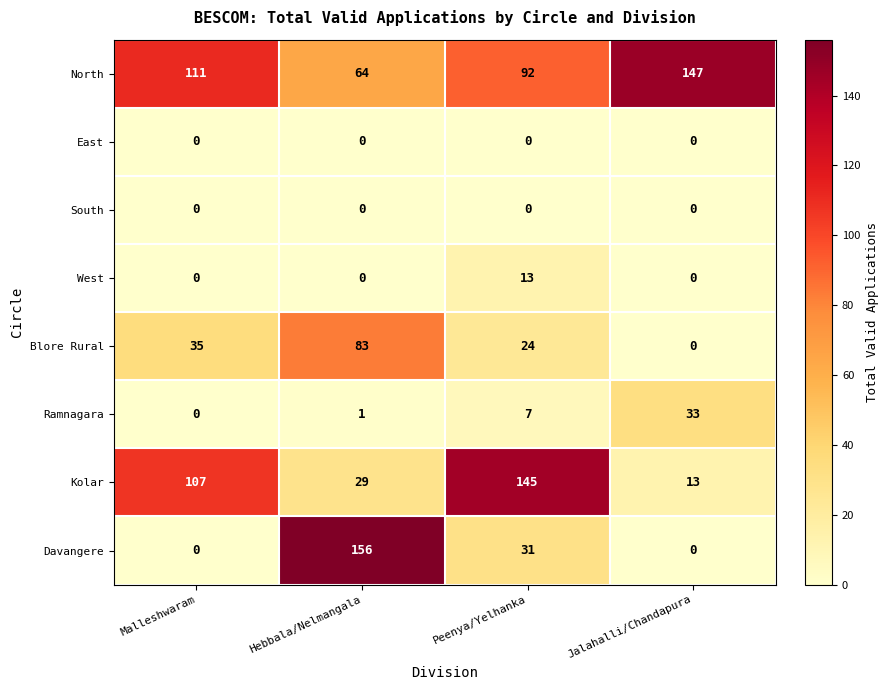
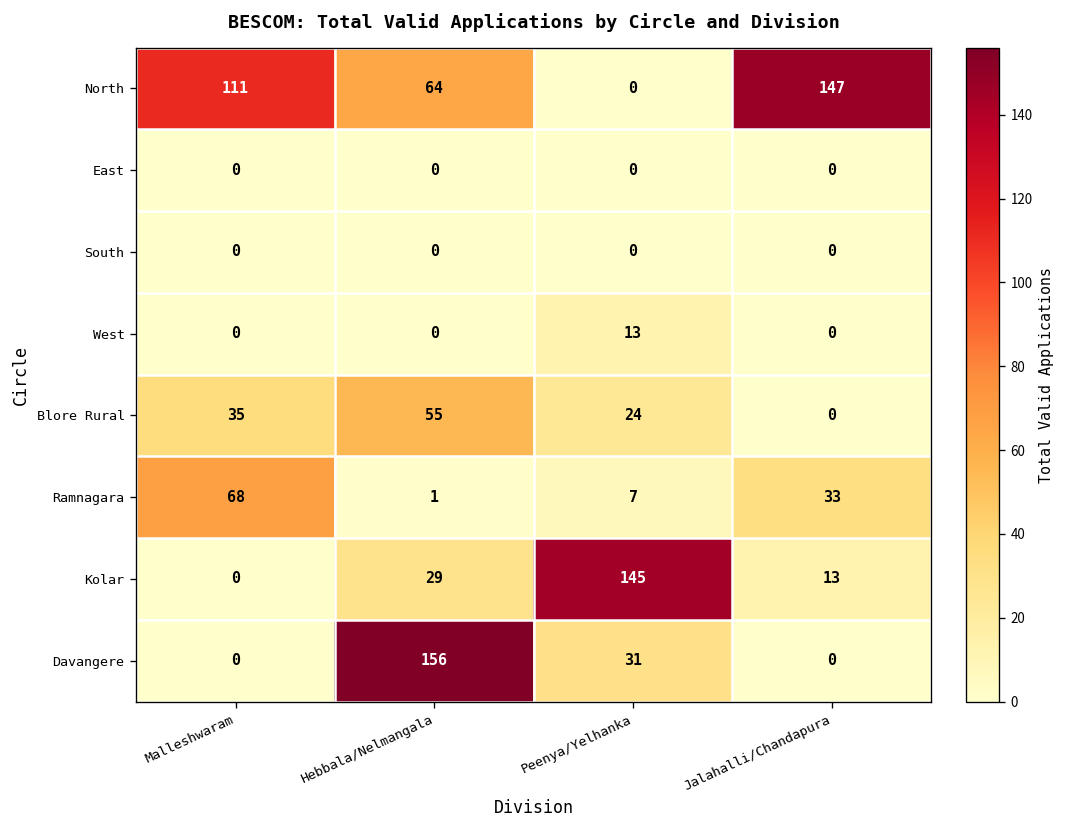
North, Peenya/Yelhanka: 92 -> 0
Blore Rural, Hebbala/Nelmangala: 83 -> 55
Ramnagara, Malleshwaram: 0 -> 68
Kolar, Malleshwaram: 107 -> 0
